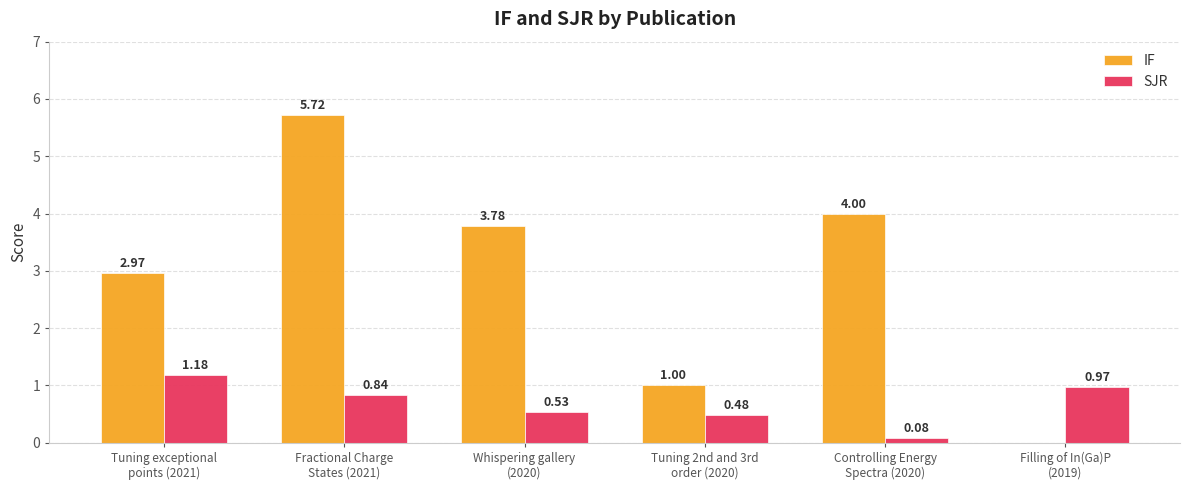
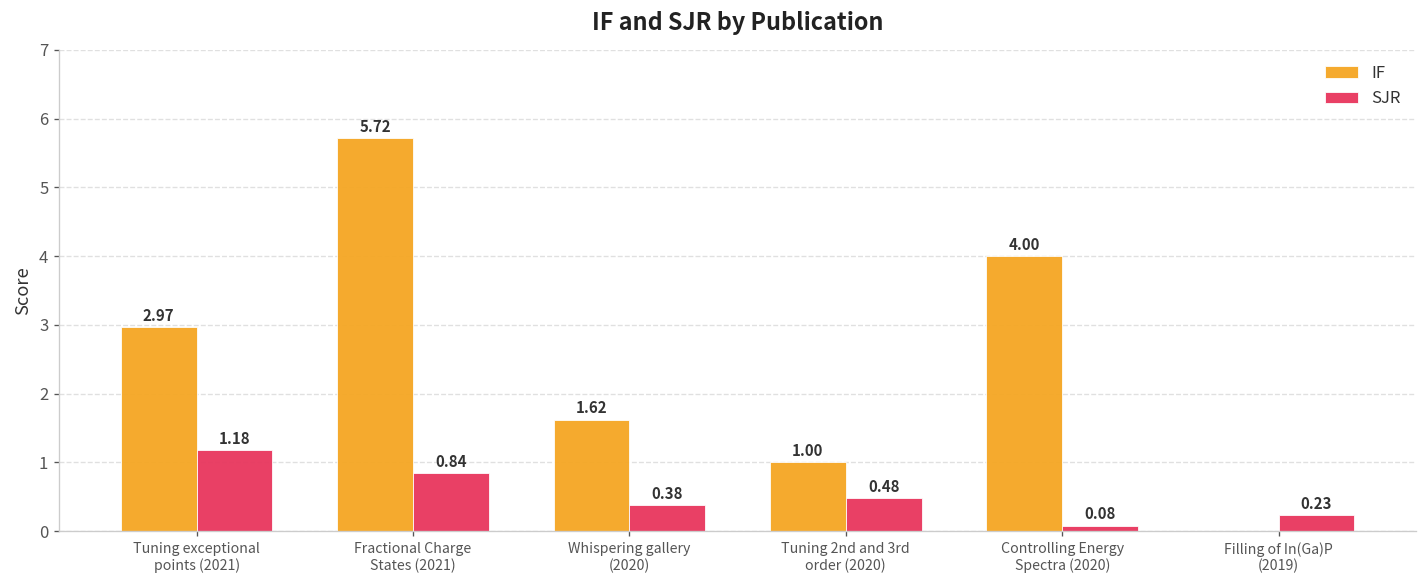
IF, Whispering gallery (2020): 3.78 -> 1.62
SJR, Whispering gallery (2020): 0.53 -> 0.38
SJR, Filling of In(Ga)P (2019): 0.97 -> 0.23
